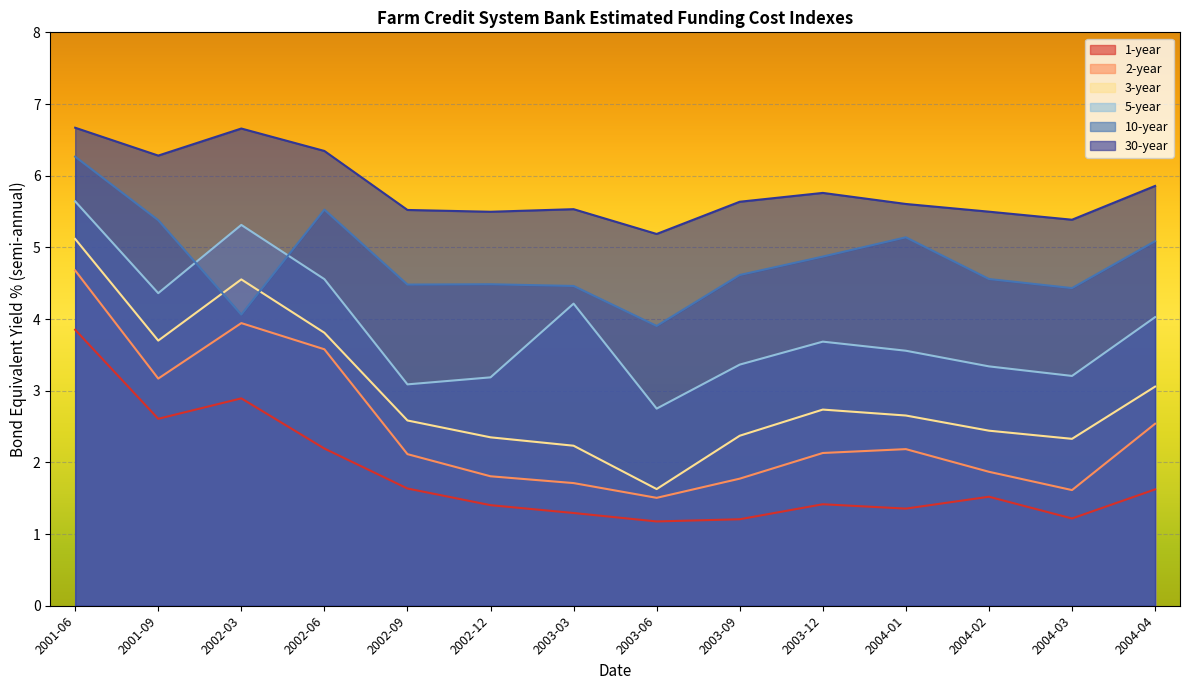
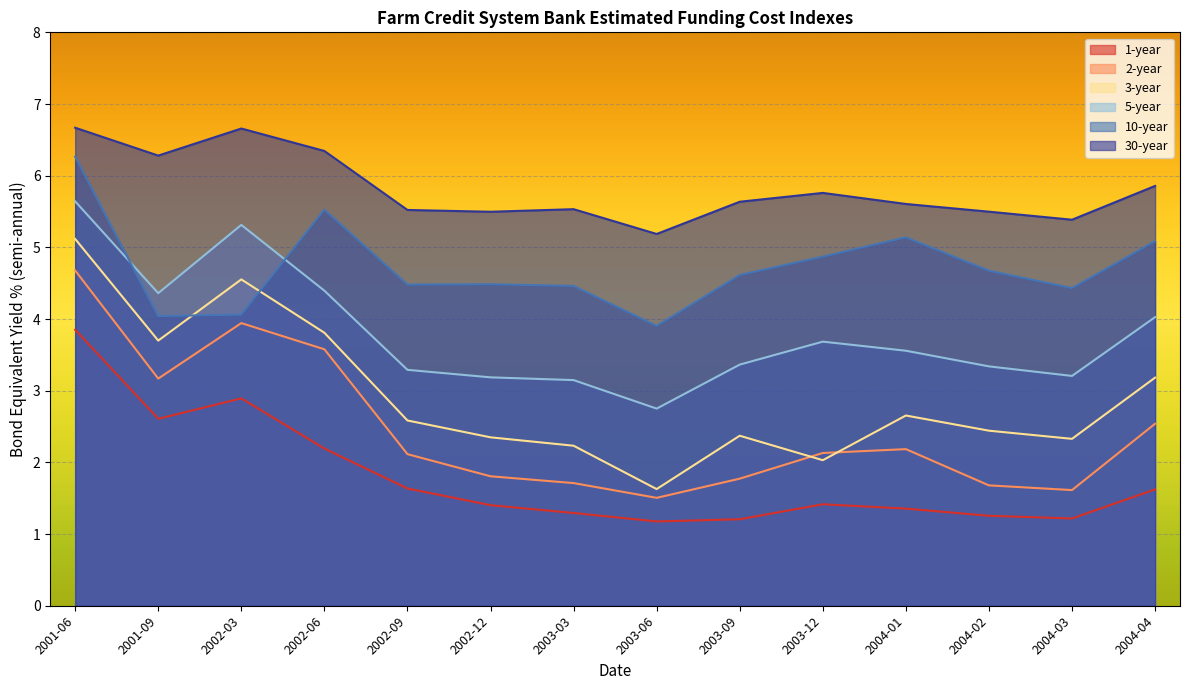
10-year, 2001-09: 5.4 -> 4.0
5-year, 2002-06: 4.6 -> 4.4
5-year, 2002-09: 3.1 -> 3.3
5-year, 2003-03: 4.2 -> 3.1
3-year, 2003-12: 2.7 -> 2.0
1-year, 2004-02: 1.5 -> 1.3
2-year, 2004-02: 1.9 -> 1.7
10-year, 2004-02: 4.6 -> 4.7
3-year, 2004-04: 3.1 -> 3.2
